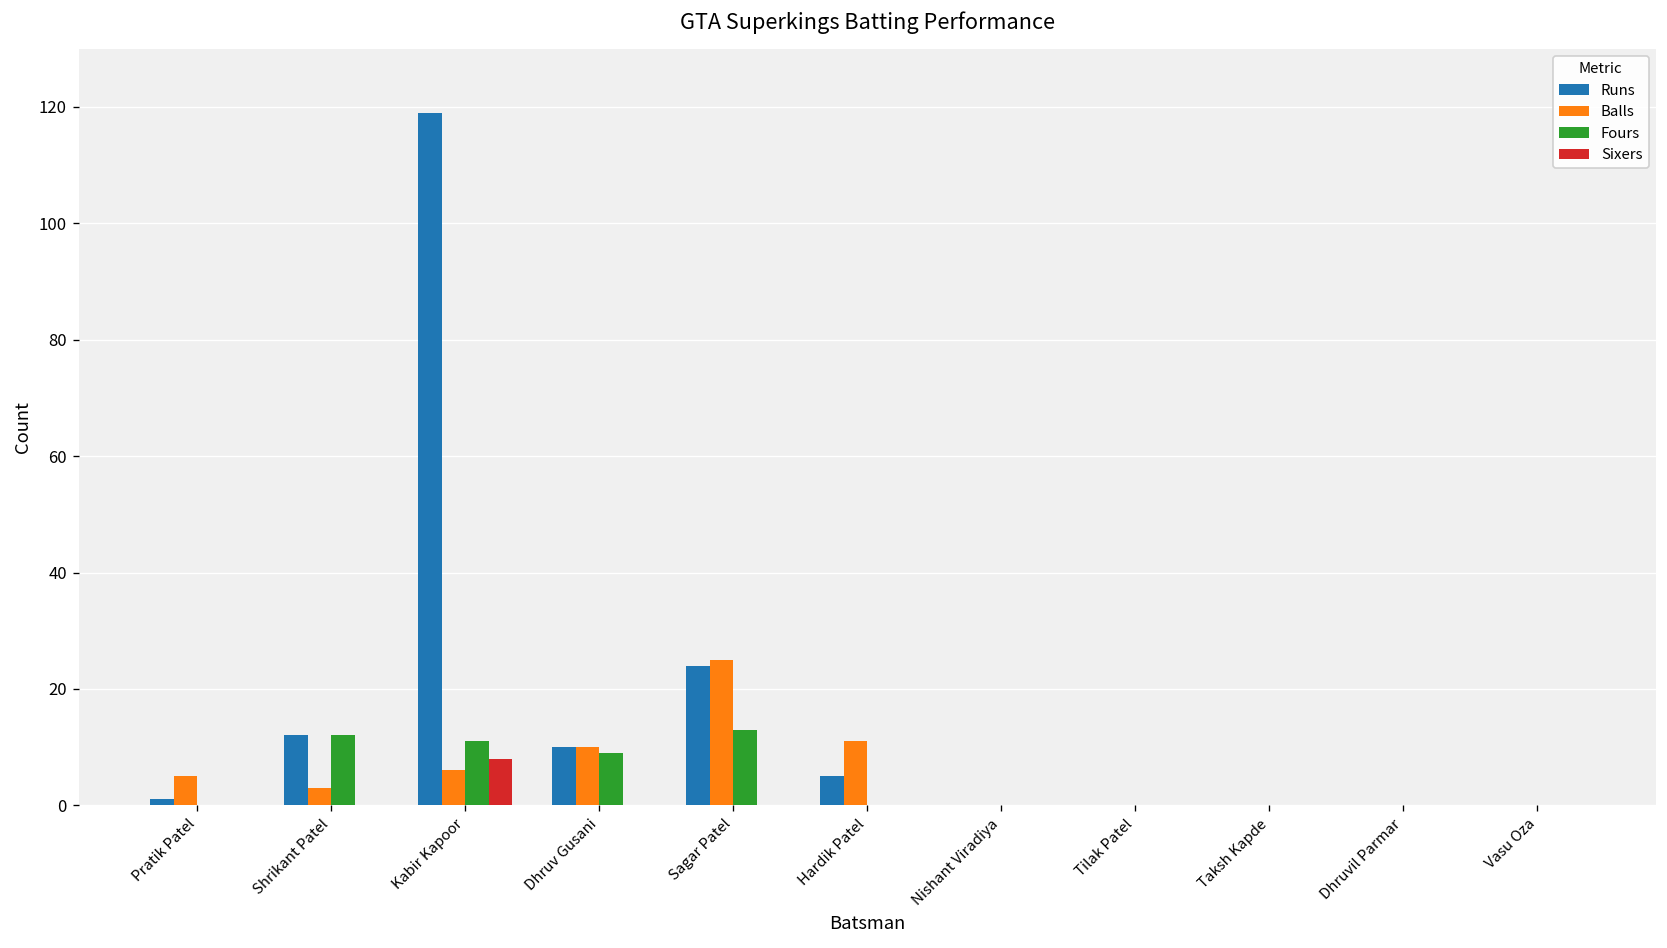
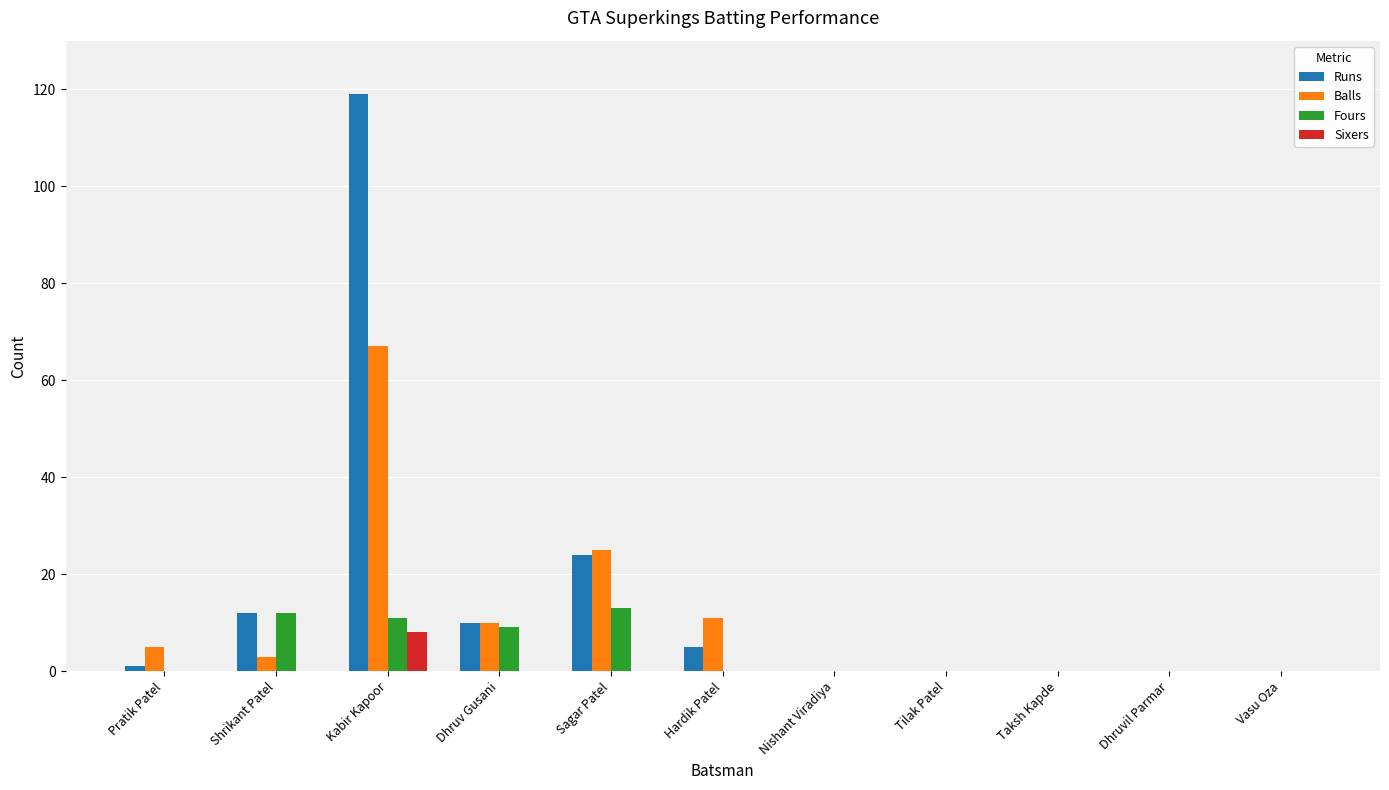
Balls, Kabir Kapoor: 6 -> 67
